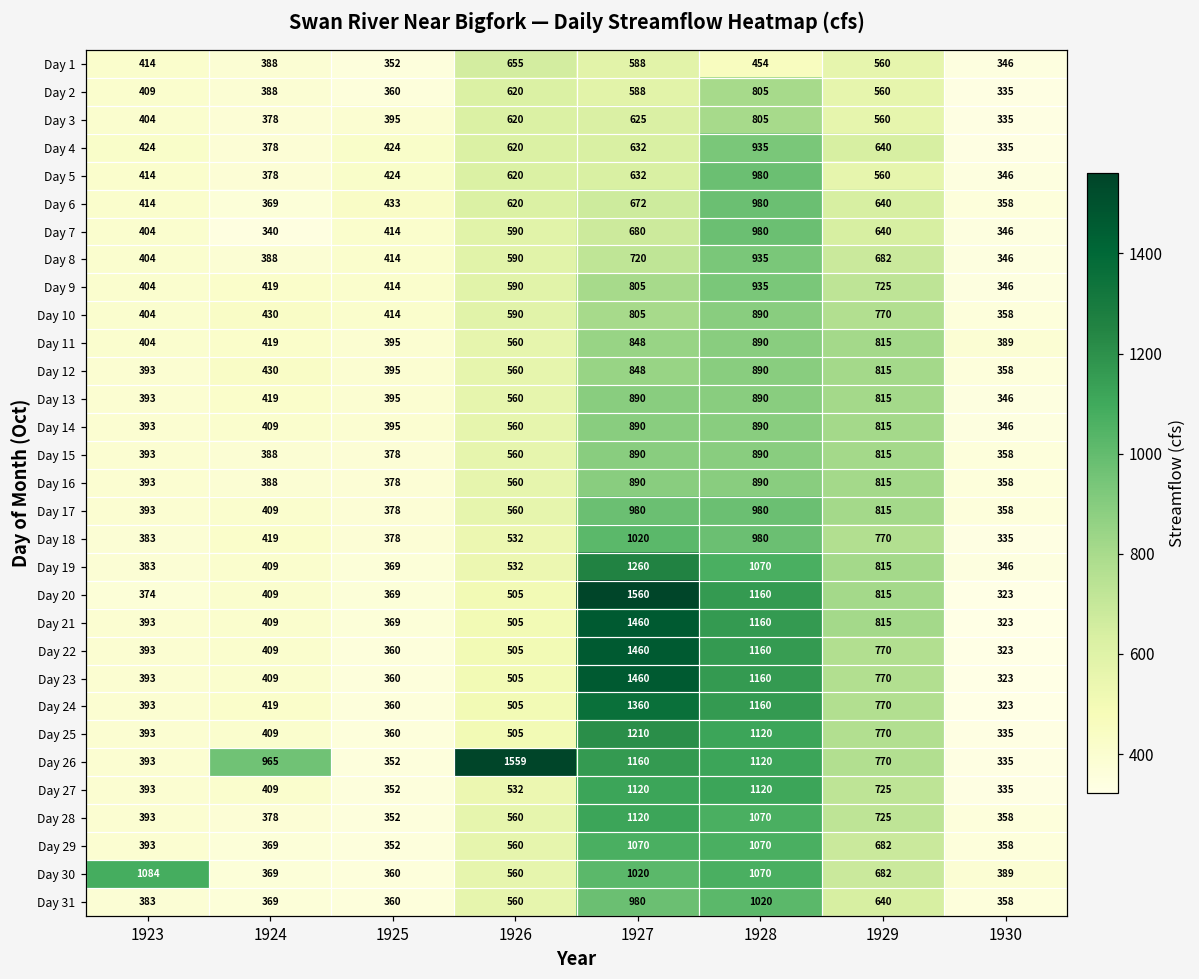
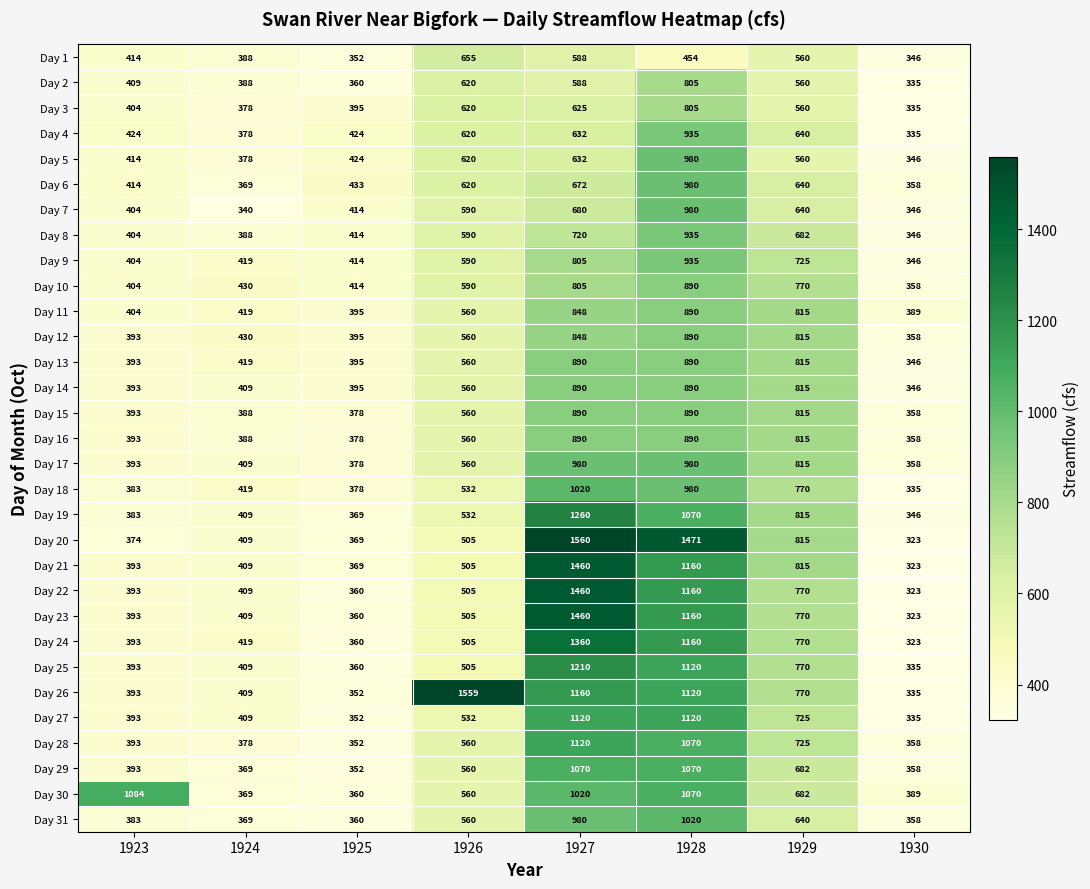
Day 20, 1928: 1160 -> 1471
Day 26, 1924: 965 -> 409
